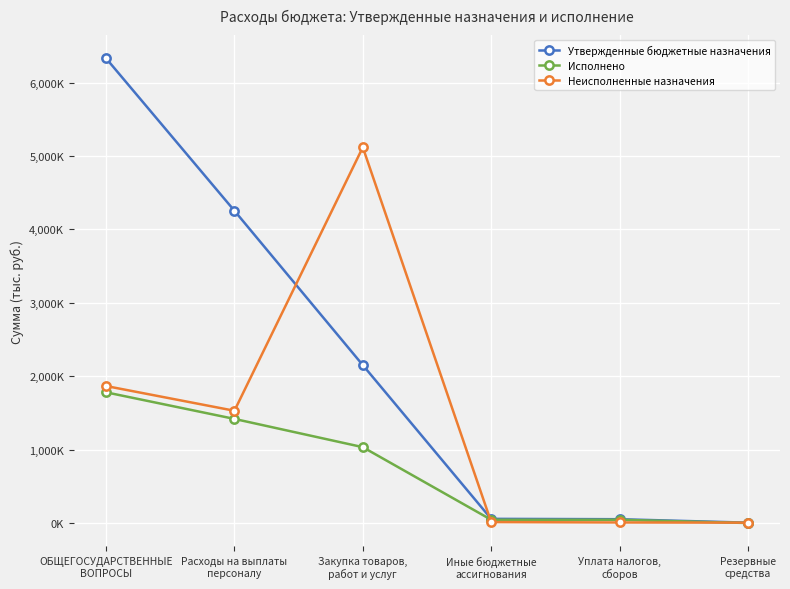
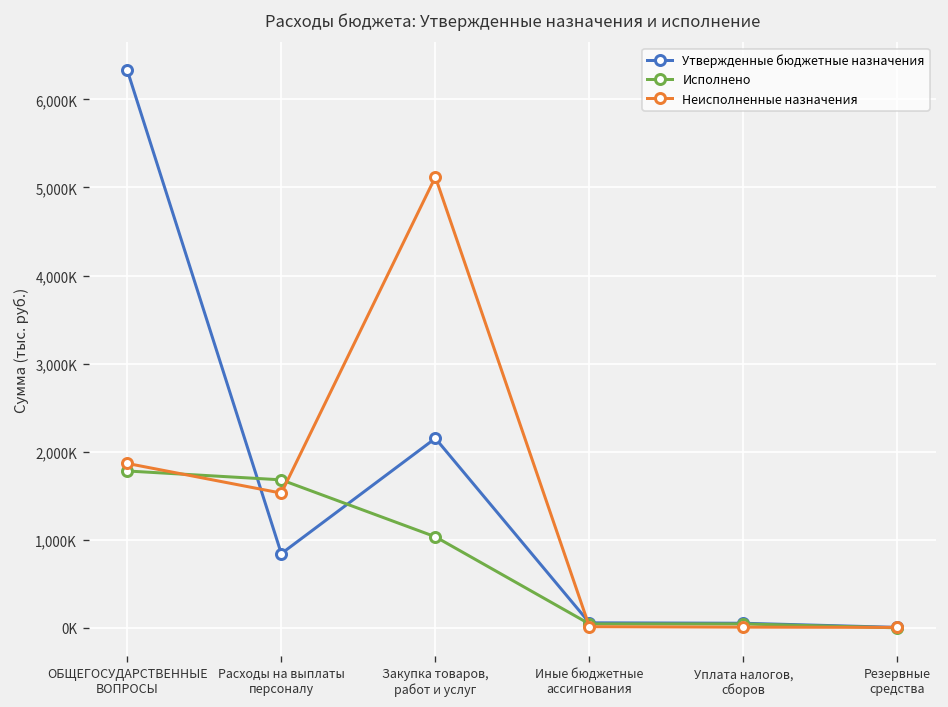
Утвержденные бюджетные назначения, Расходы на выплаты персоналу: 4,300,000 -> 800,000
Исполнено, Расходы на выплаты персоналу: 1,400,000 -> 1,700,000
